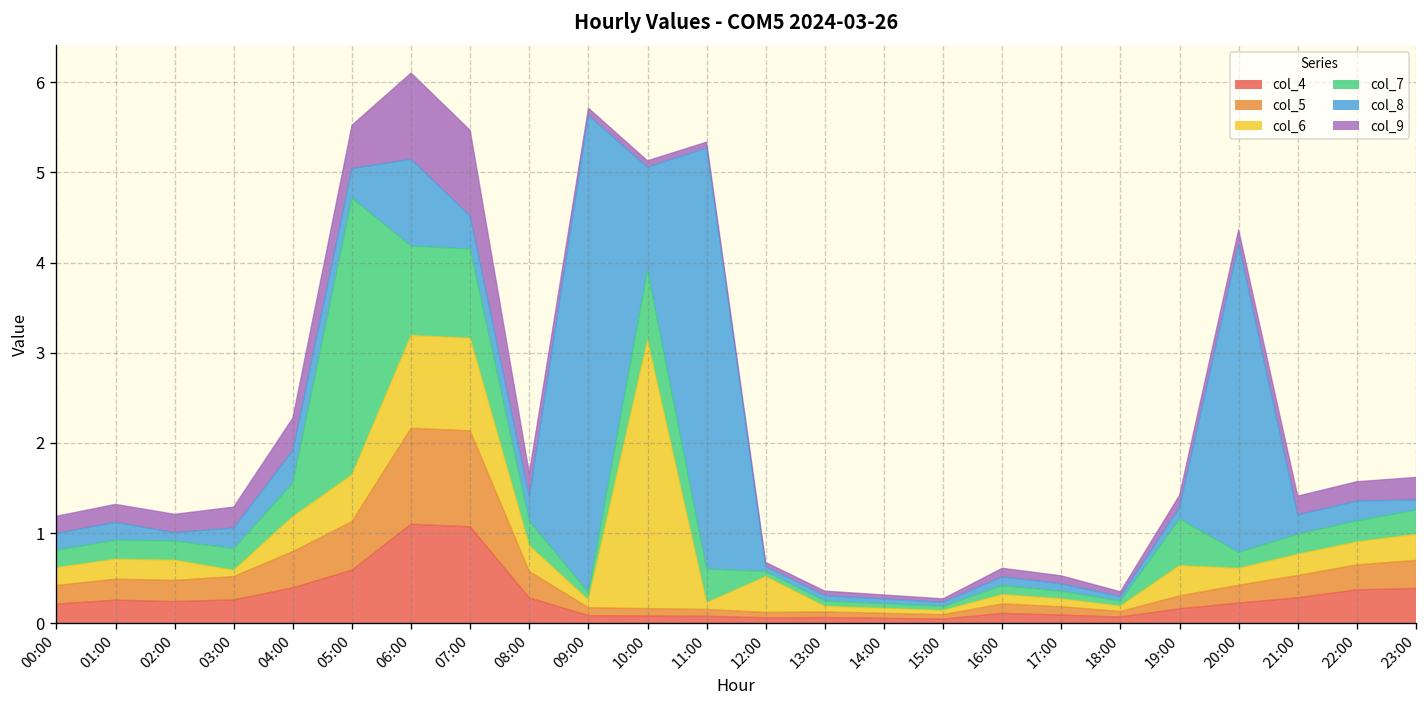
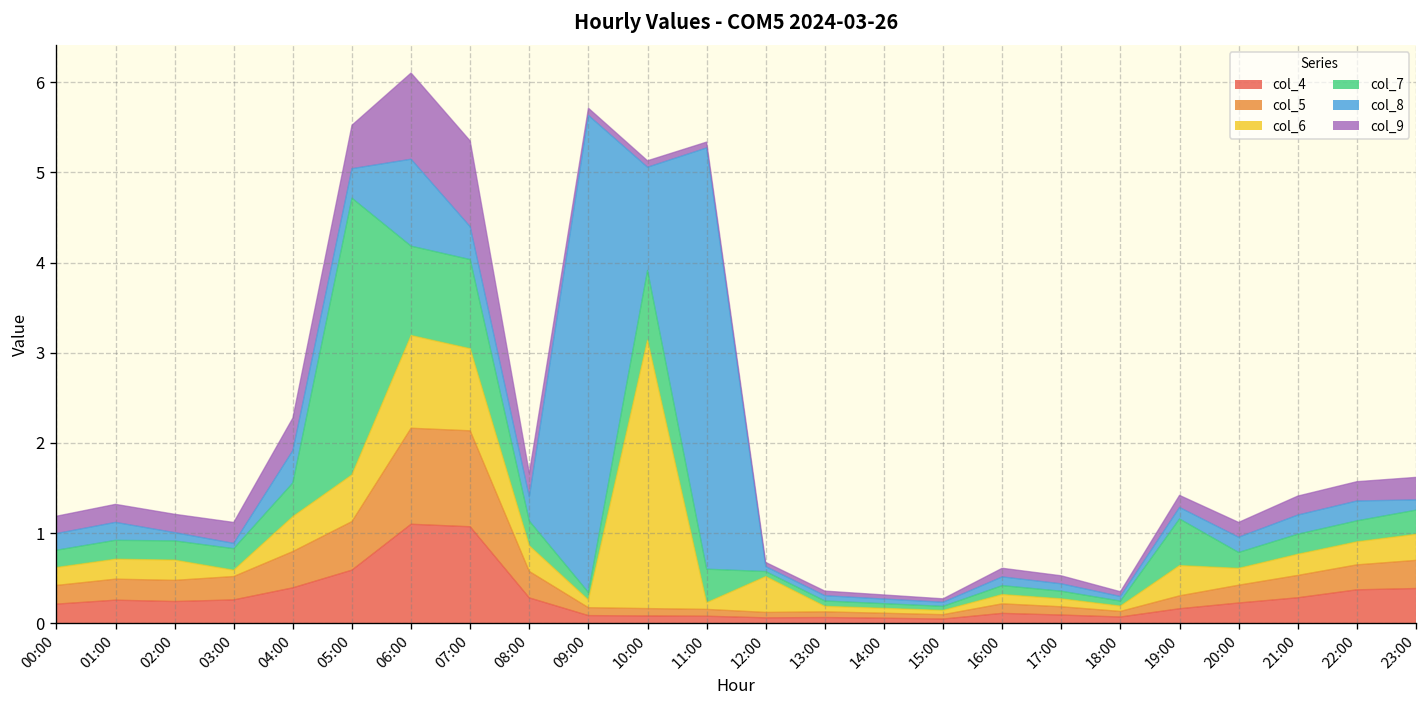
col_8, 03:00: 0.2 -> 0.1
col_6, 07:00: 1.0 -> 0.9
col_8, 20:00: 3.4 -> 0.2
